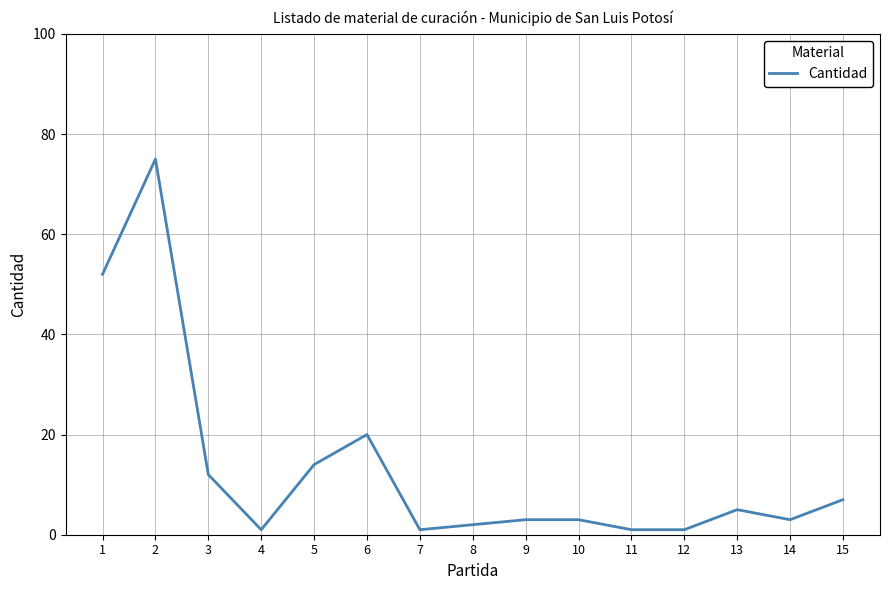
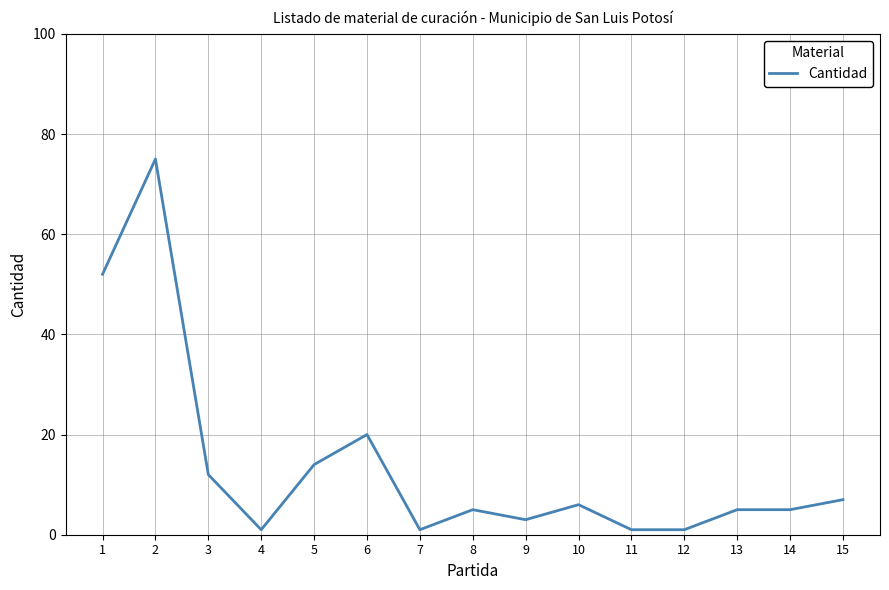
8: 2 -> 5
10: 3 -> 6
14: 3 -> 5
